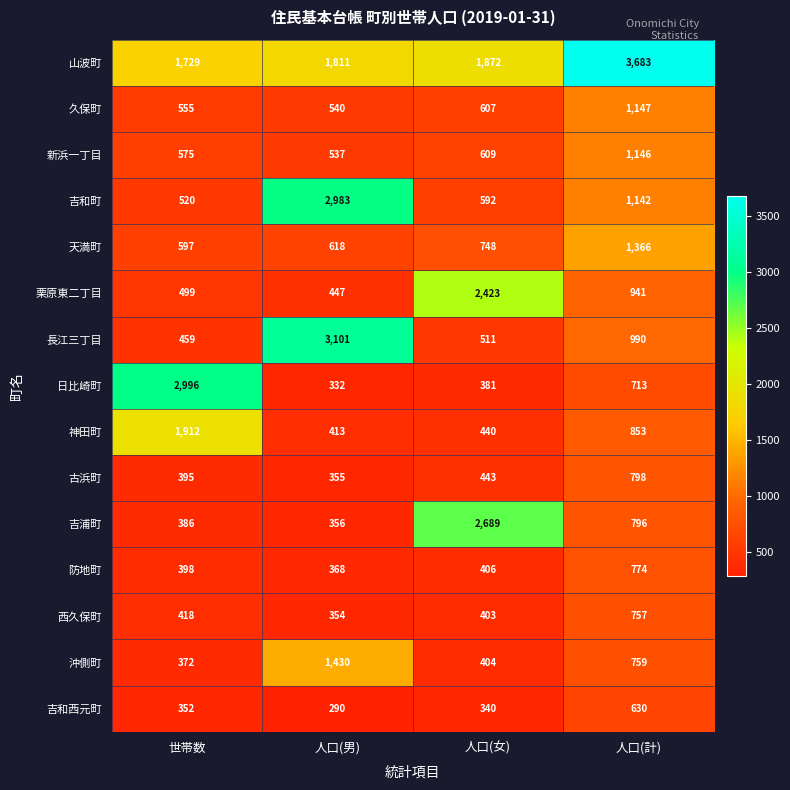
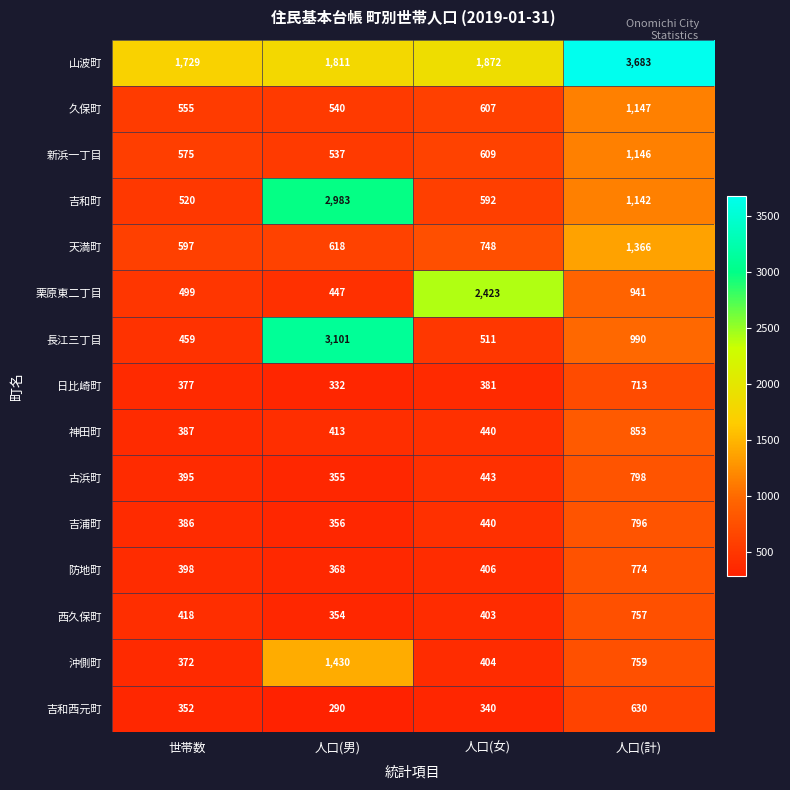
日比崎町, 世帯数: 2,996 -> 377
神田町, 世帯数: 1,912 -> 387
吉浦町, 人口(女): 2,689 -> 440
